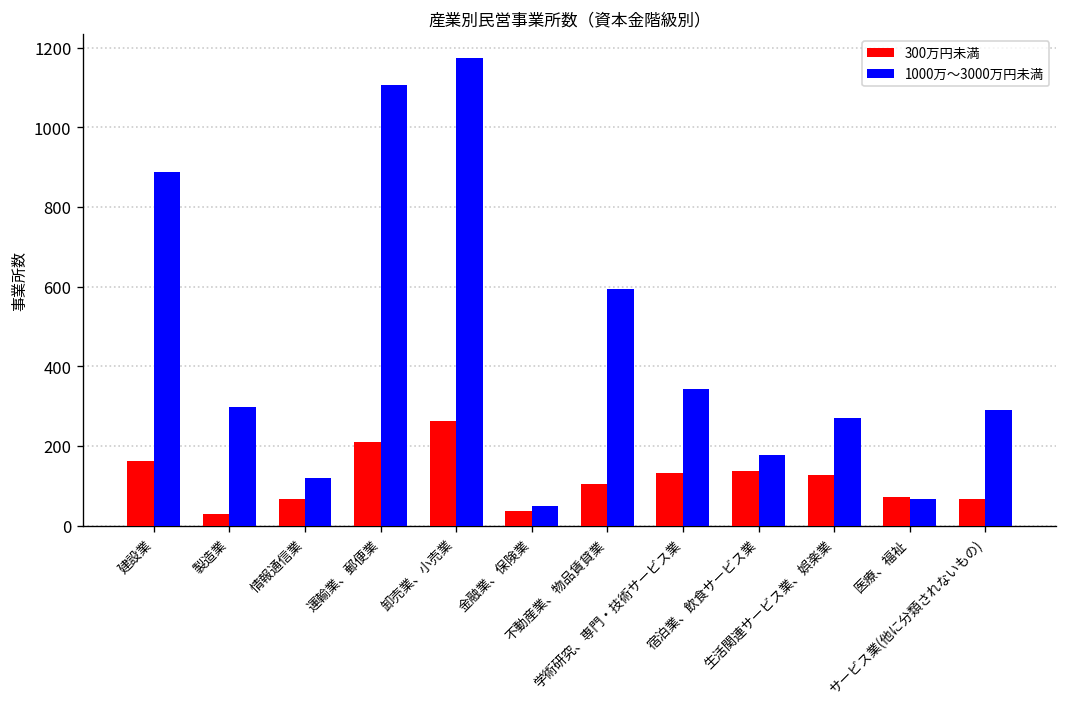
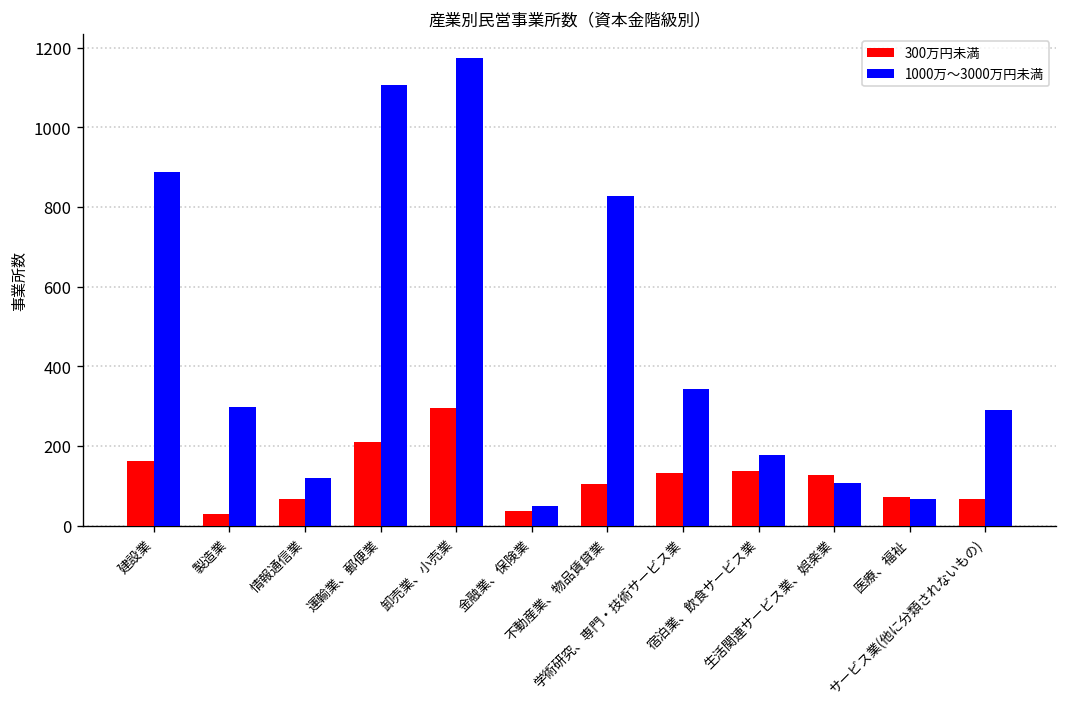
300万円未満, 卸売業、小売業: 260 -> 300
1000万～3000万円未満, 不動産業、物品賃貸業: 600 -> 830
1000万～3000万円未満, 生活関連サービス業、娯楽業: 270 -> 110
